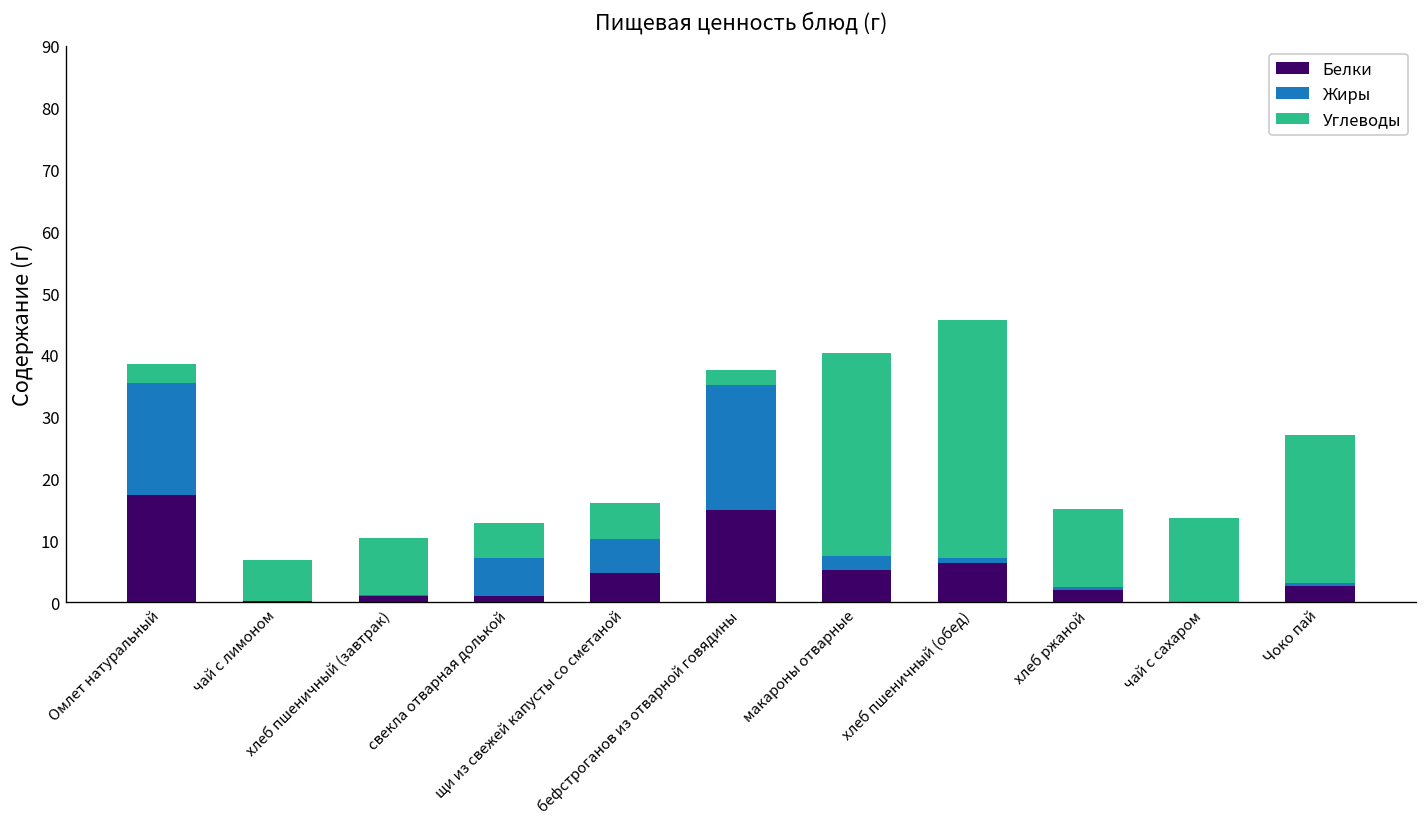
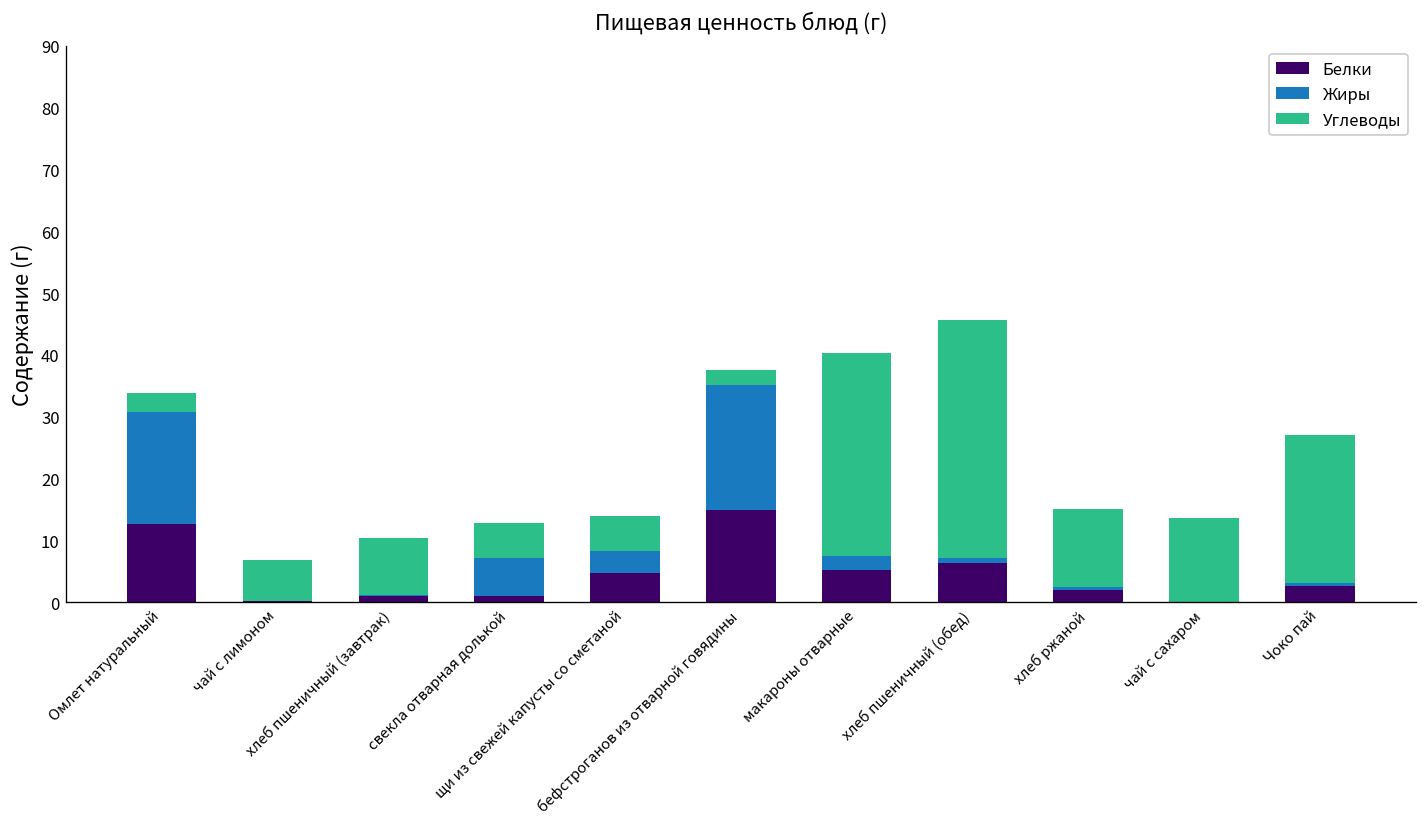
Белки, Омлет натуральный: 17 -> 13
Жиры, щи из свежей капусты со сметаной: 6 -> 4
